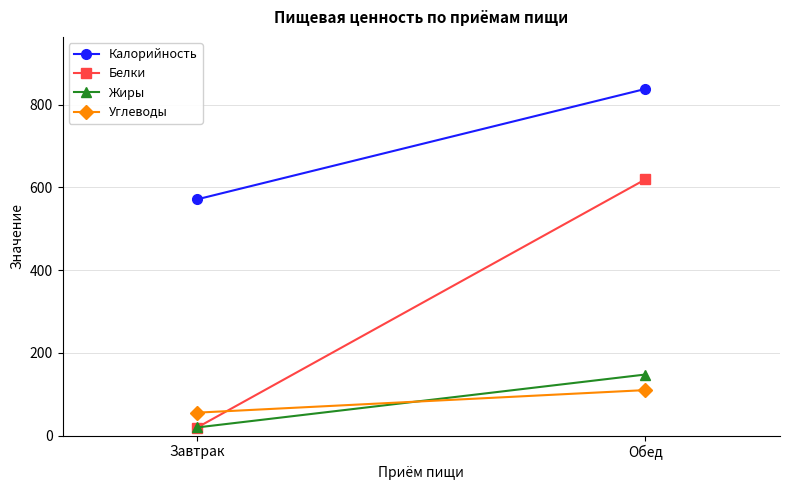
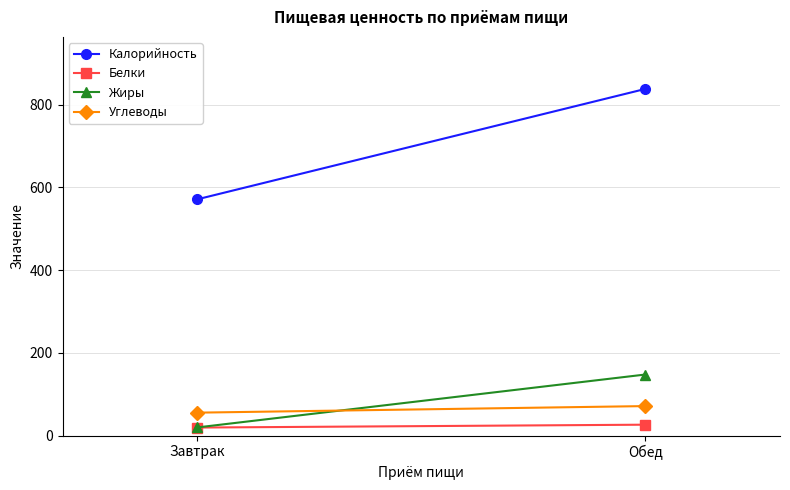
Белки, Обед: 620 -> 30
Углеводы, Обед: 110 -> 70
